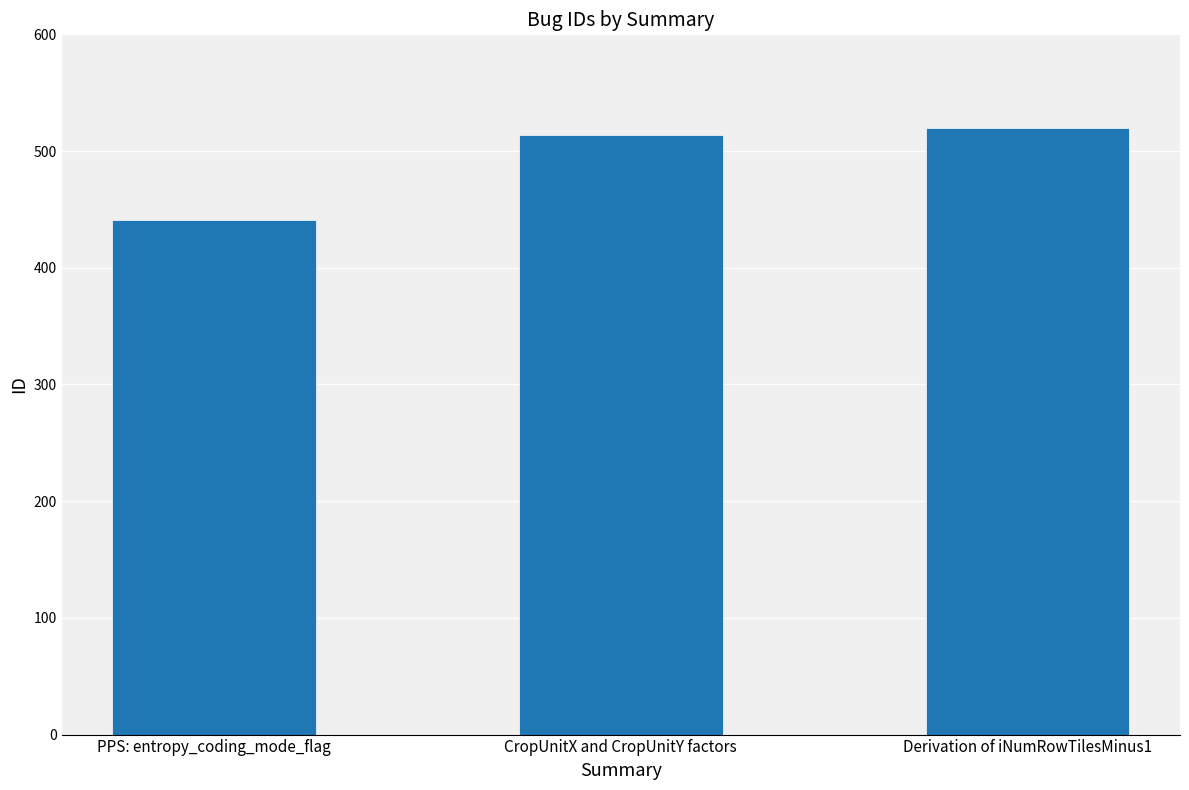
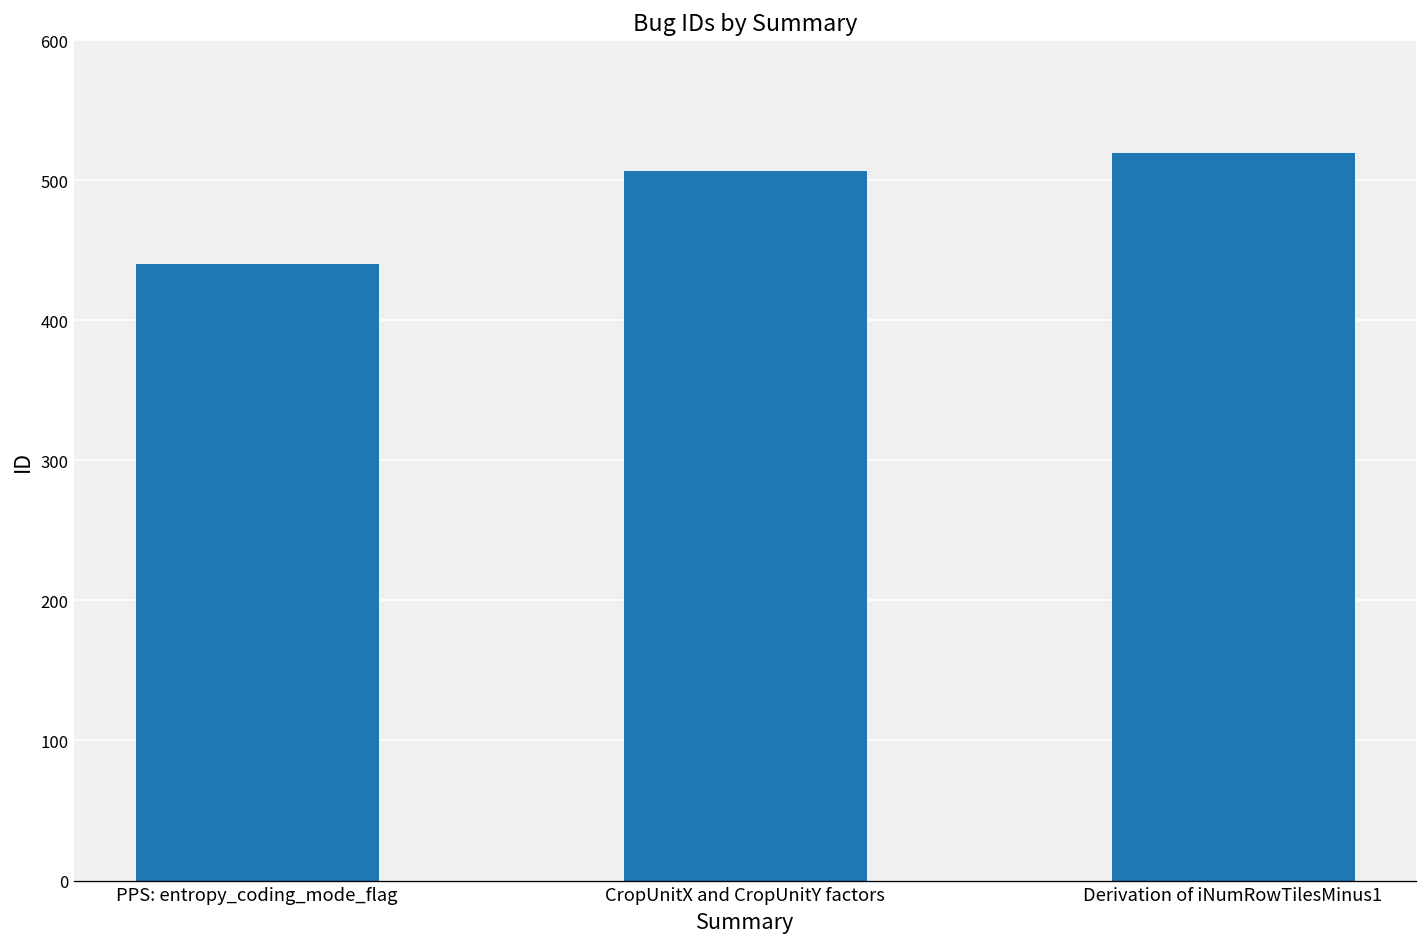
CropUnitX and CropUnitY factors: 514 -> 507
